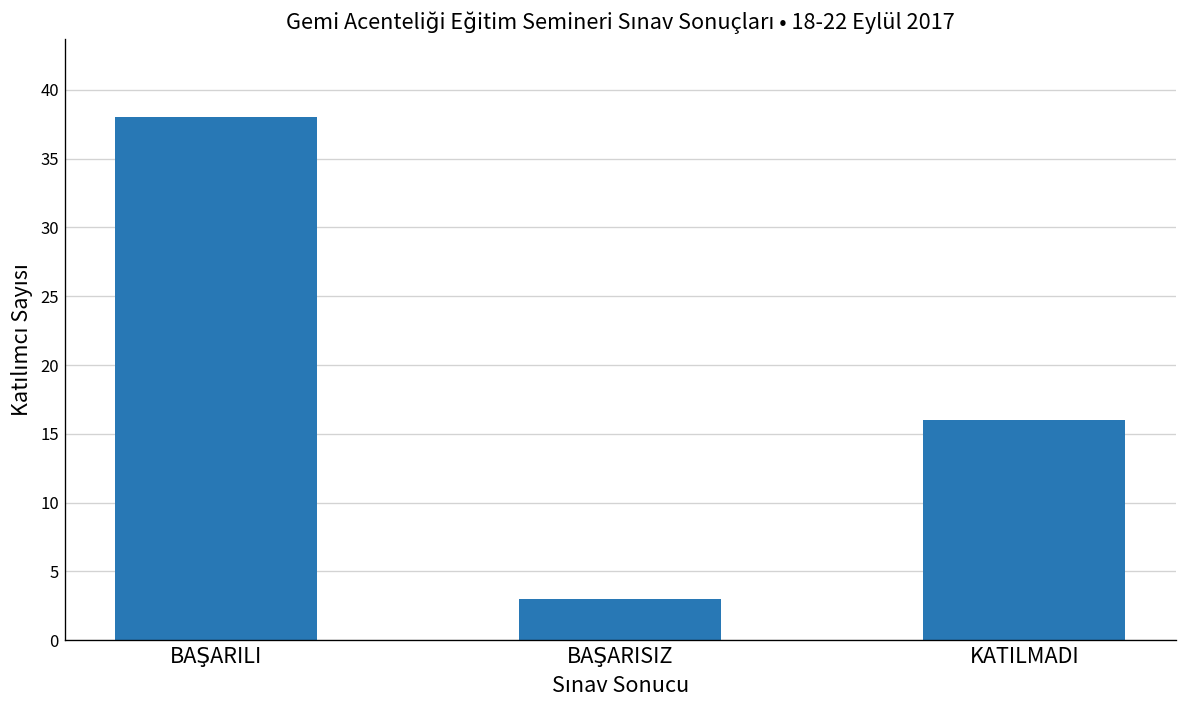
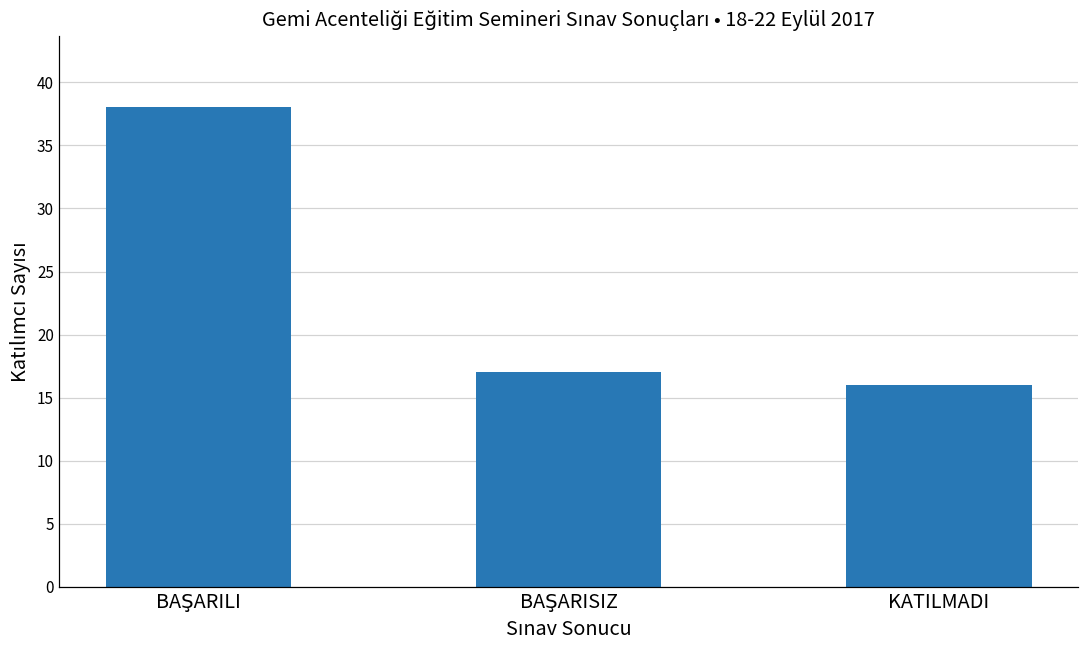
BAŞARISIZ: 3 -> 17
